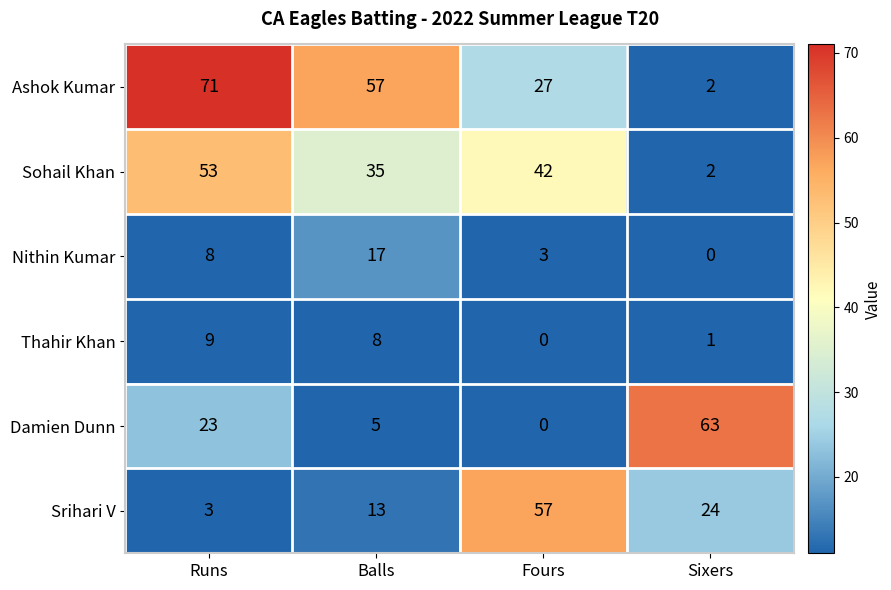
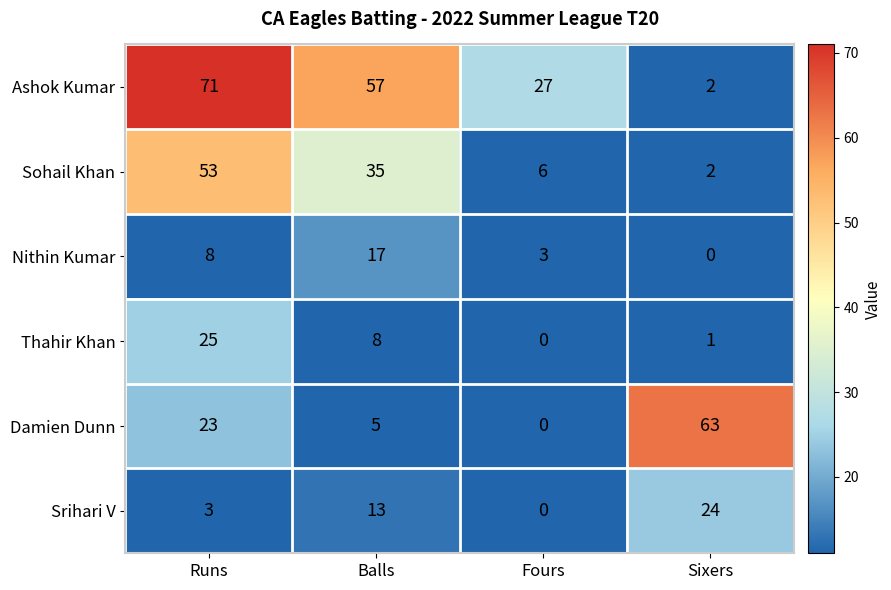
Sohail Khan, Fours: 42 -> 6
Thahir Khan, Runs: 9 -> 25
Srihari V, Fours: 57 -> 0
